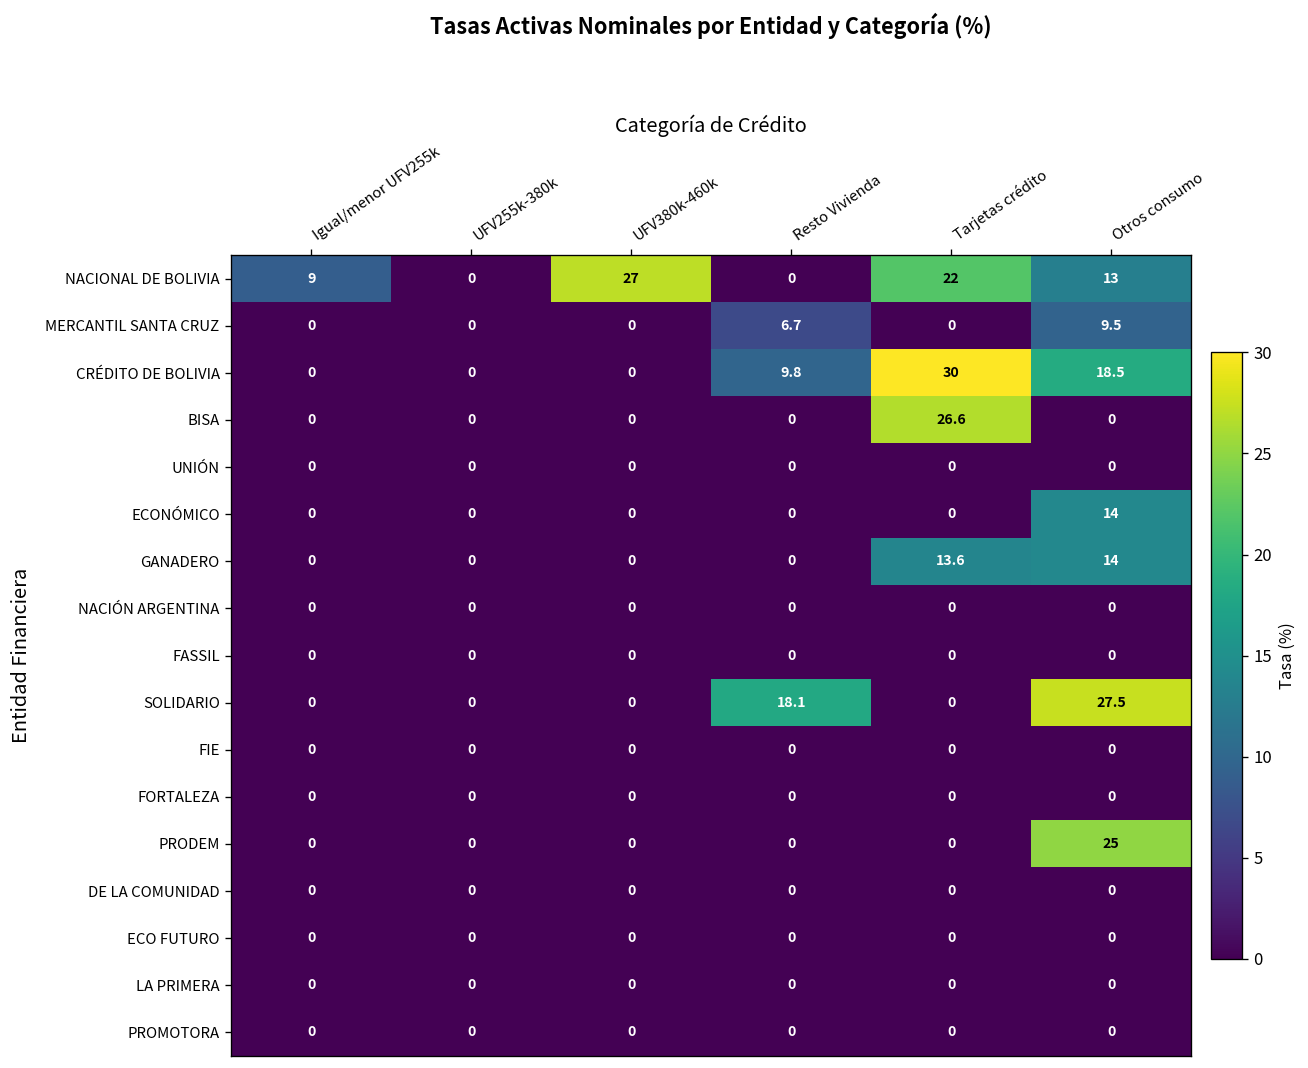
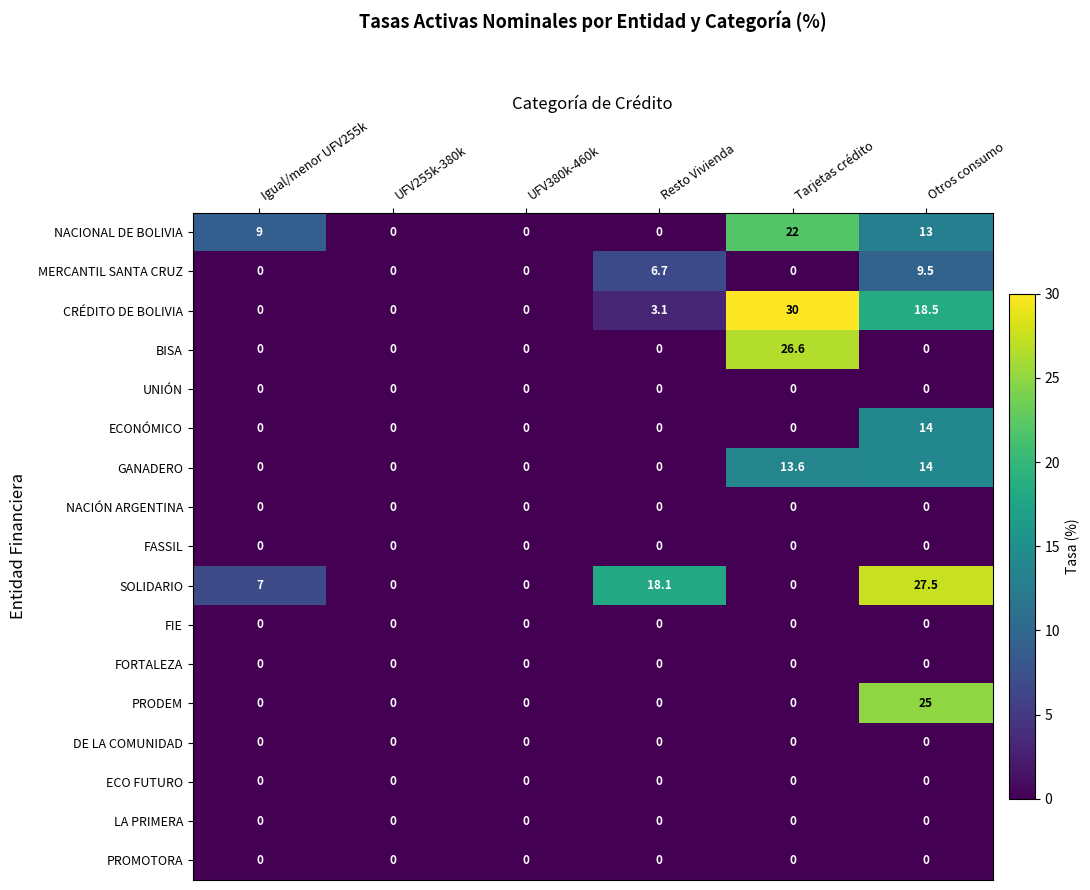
NACIONAL DE BOLIVIA, UFV380k-460k: 27 -> 0
CRÉDITO DE BOLIVIA, Resto Vivienda: 9.8 -> 3.1
SOLIDARIO, Igual/menor UFV255k: 0 -> 7
